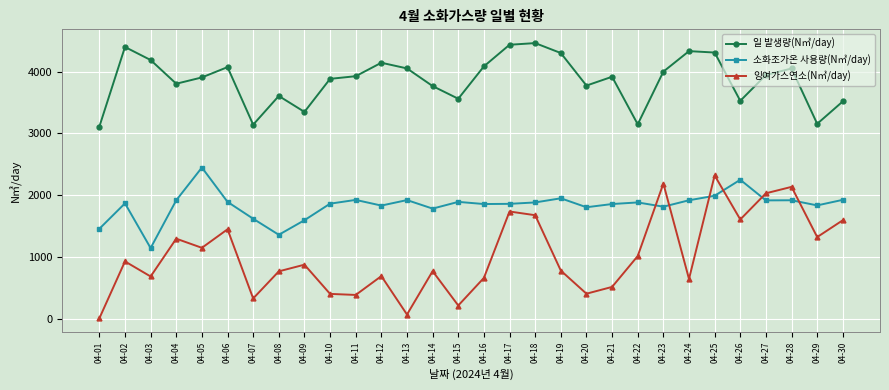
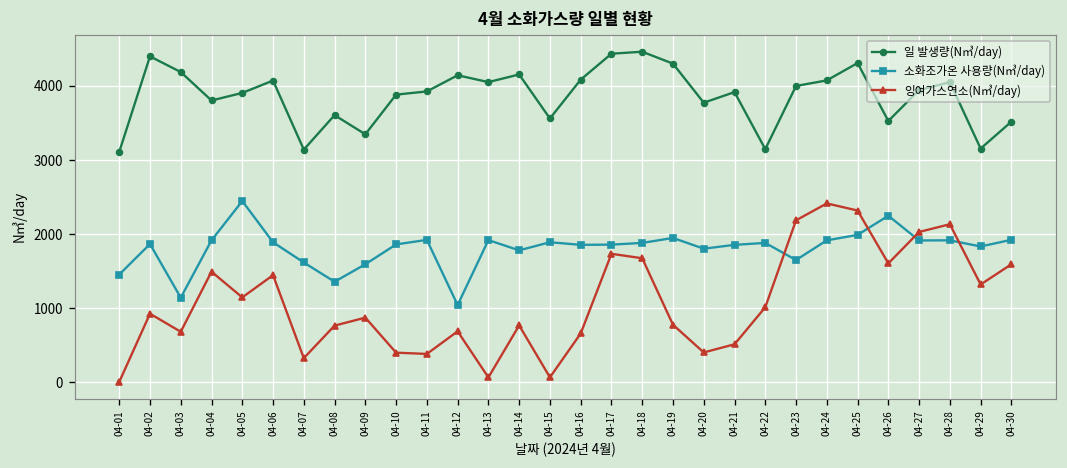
잉여가스연소(N㎥/day), 04-04: 1300 -> 1500
소화조가온 사용량(N㎥/day), 04-12: 1800 -> 1000
일 발생량(N㎥/day), 04-14: 3800 -> 4200
잉여가스연소(N㎥/day), 04-15: 200 -> 100
소화조가온 사용량(N㎥/day), 04-23: 1800 -> 1700
일 발생량(N㎥/day), 04-24: 4300 -> 4100
잉여가스연소(N㎥/day), 04-24: 600 -> 2400
